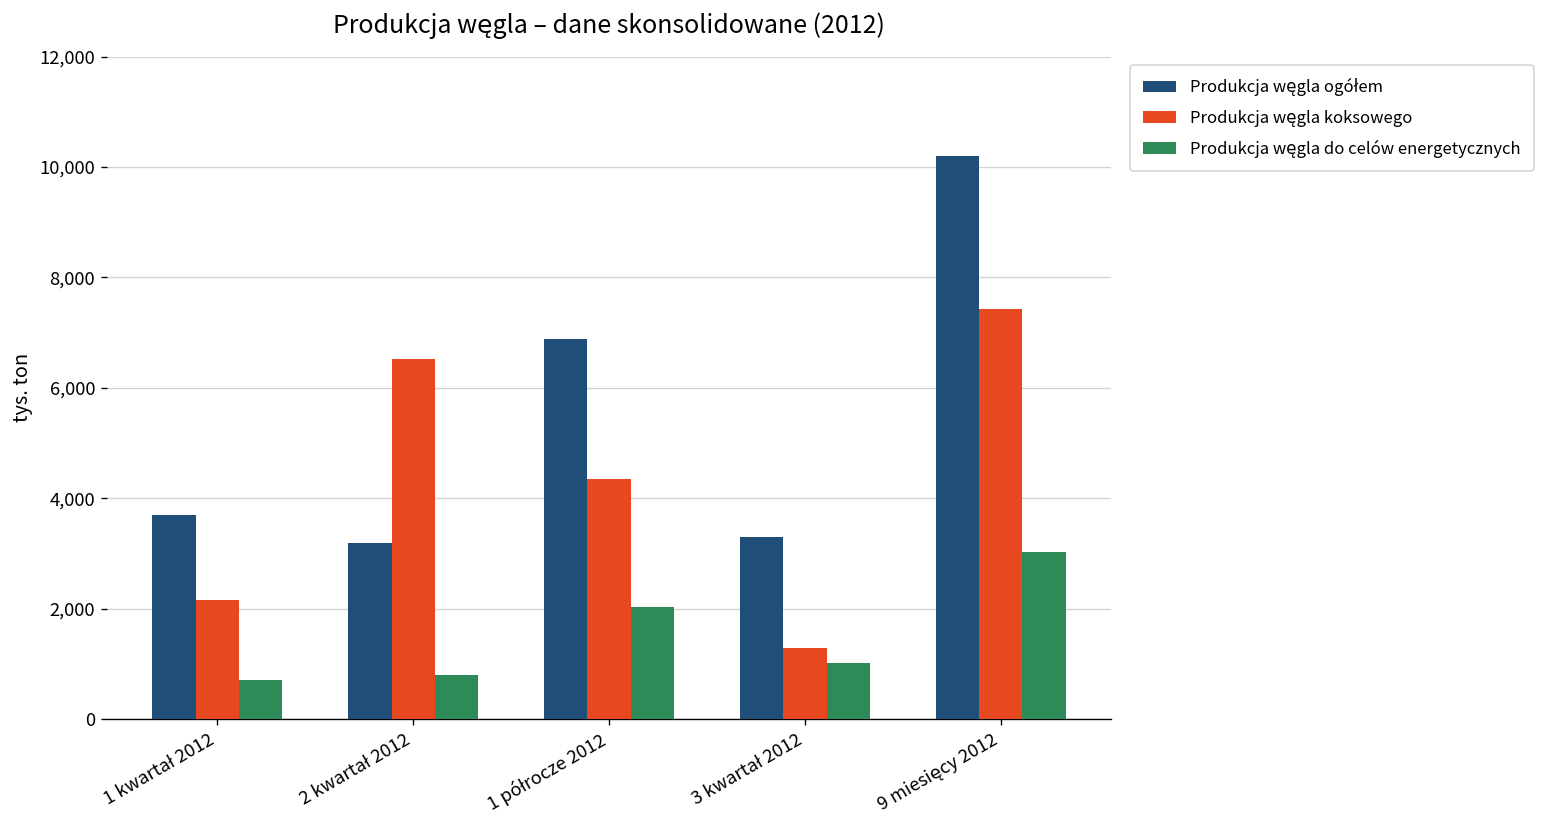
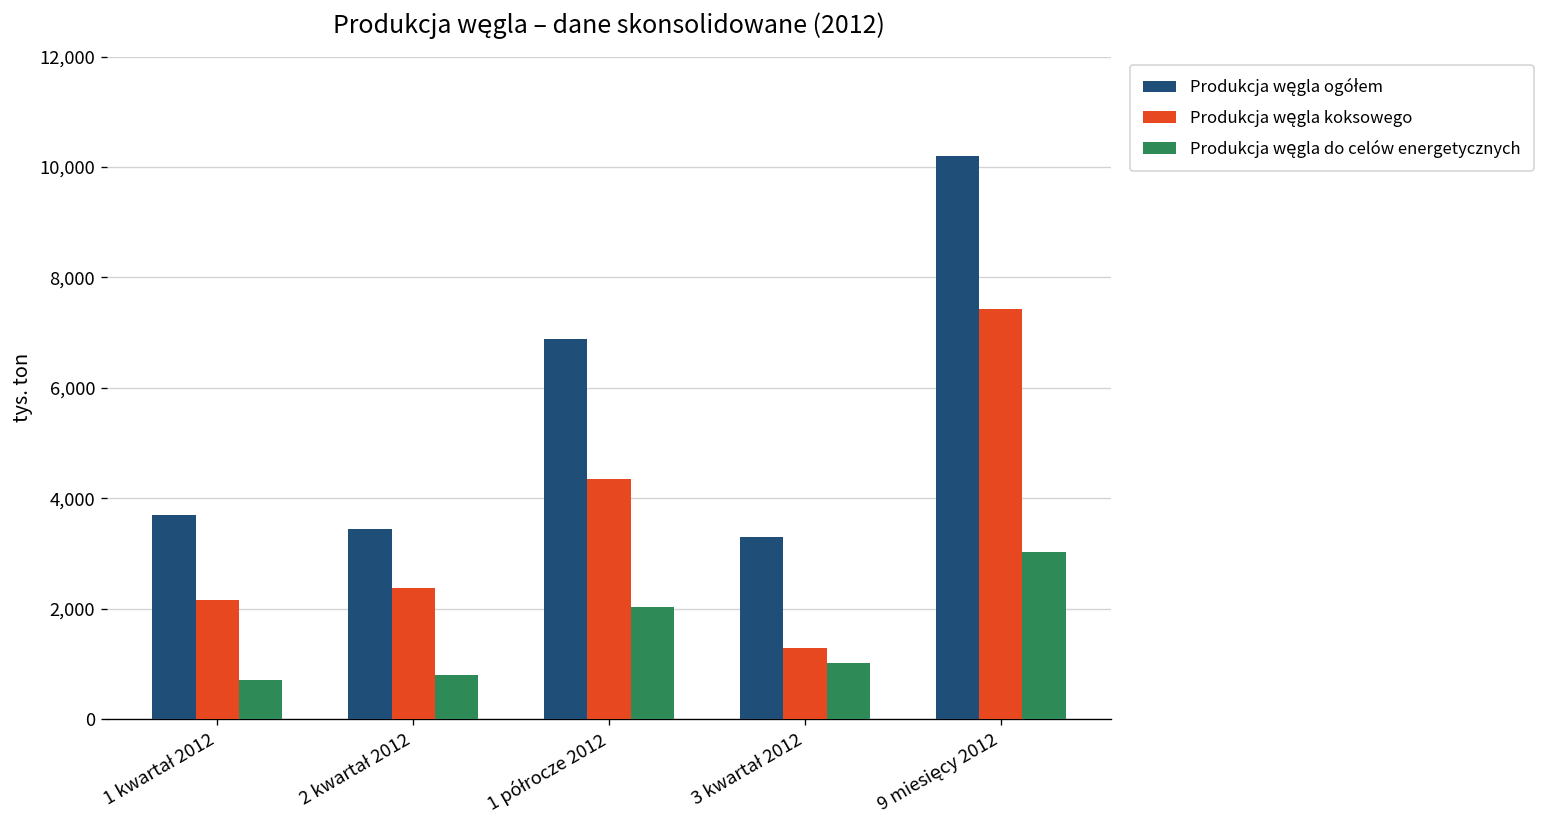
Produkcja węgla ogółem, 2 kwartał 2012: 3,200 -> 3,400
Produkcja węgla koksowego, 2 kwartał 2012: 6,500 -> 2,400
